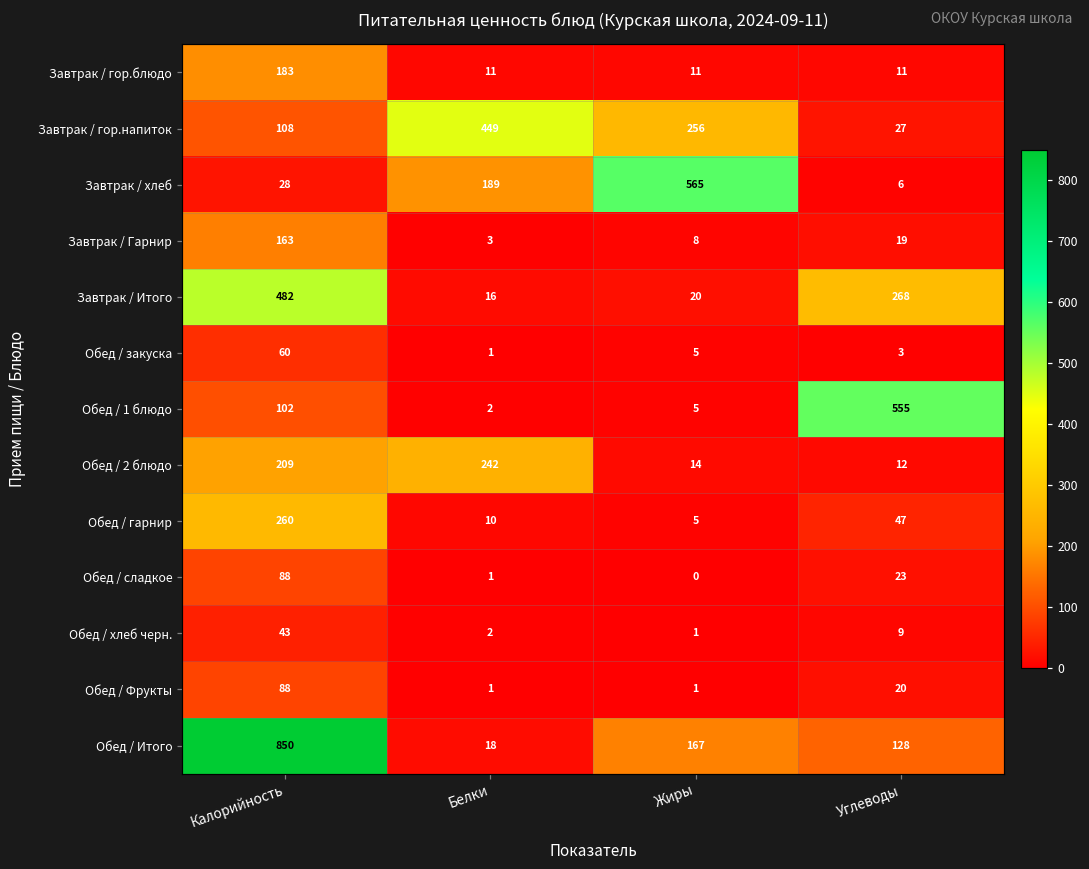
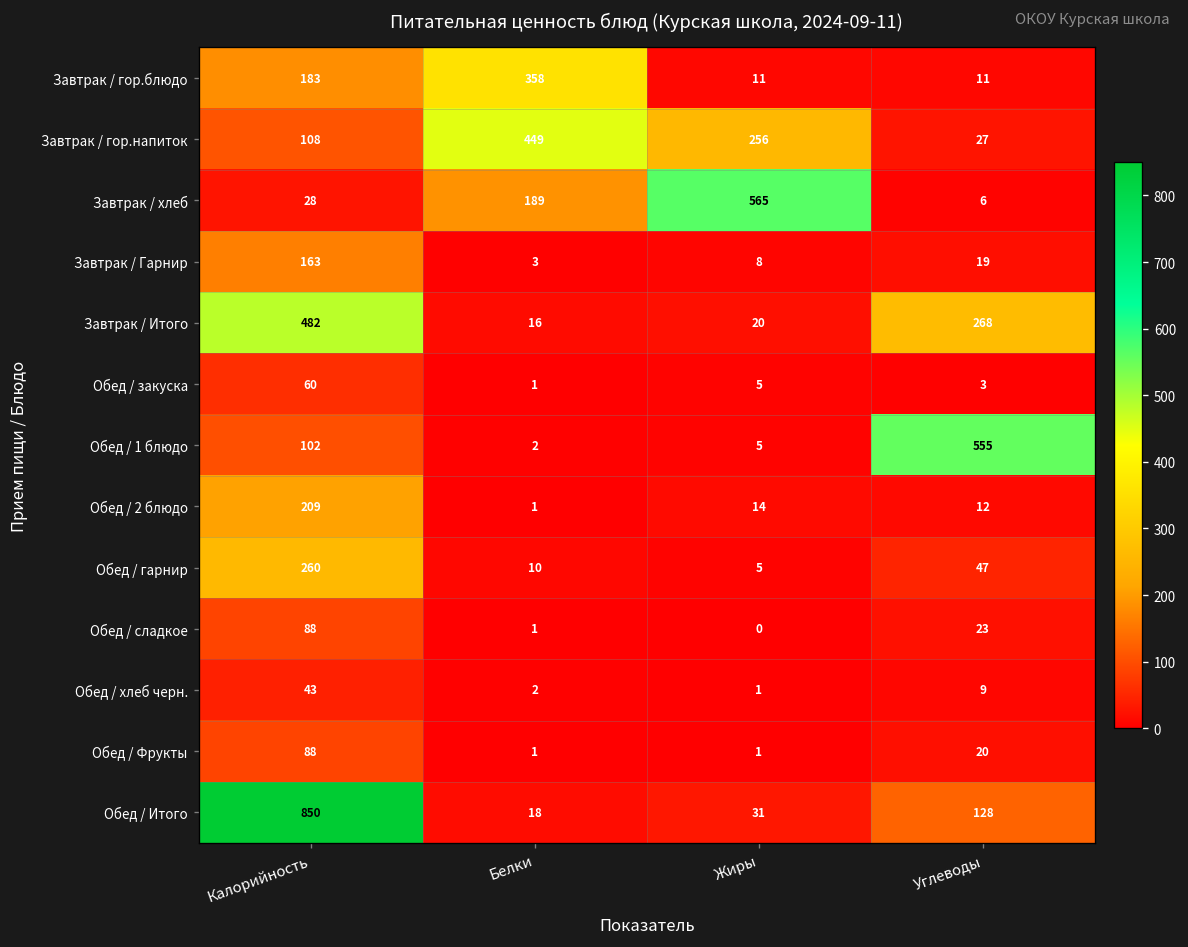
Завтрак / гор.блюдо, Белки: 11 -> 358
Обед / 2 блюдо, Белки: 242 -> 1
Обед / Итого, Жиры: 167 -> 31
